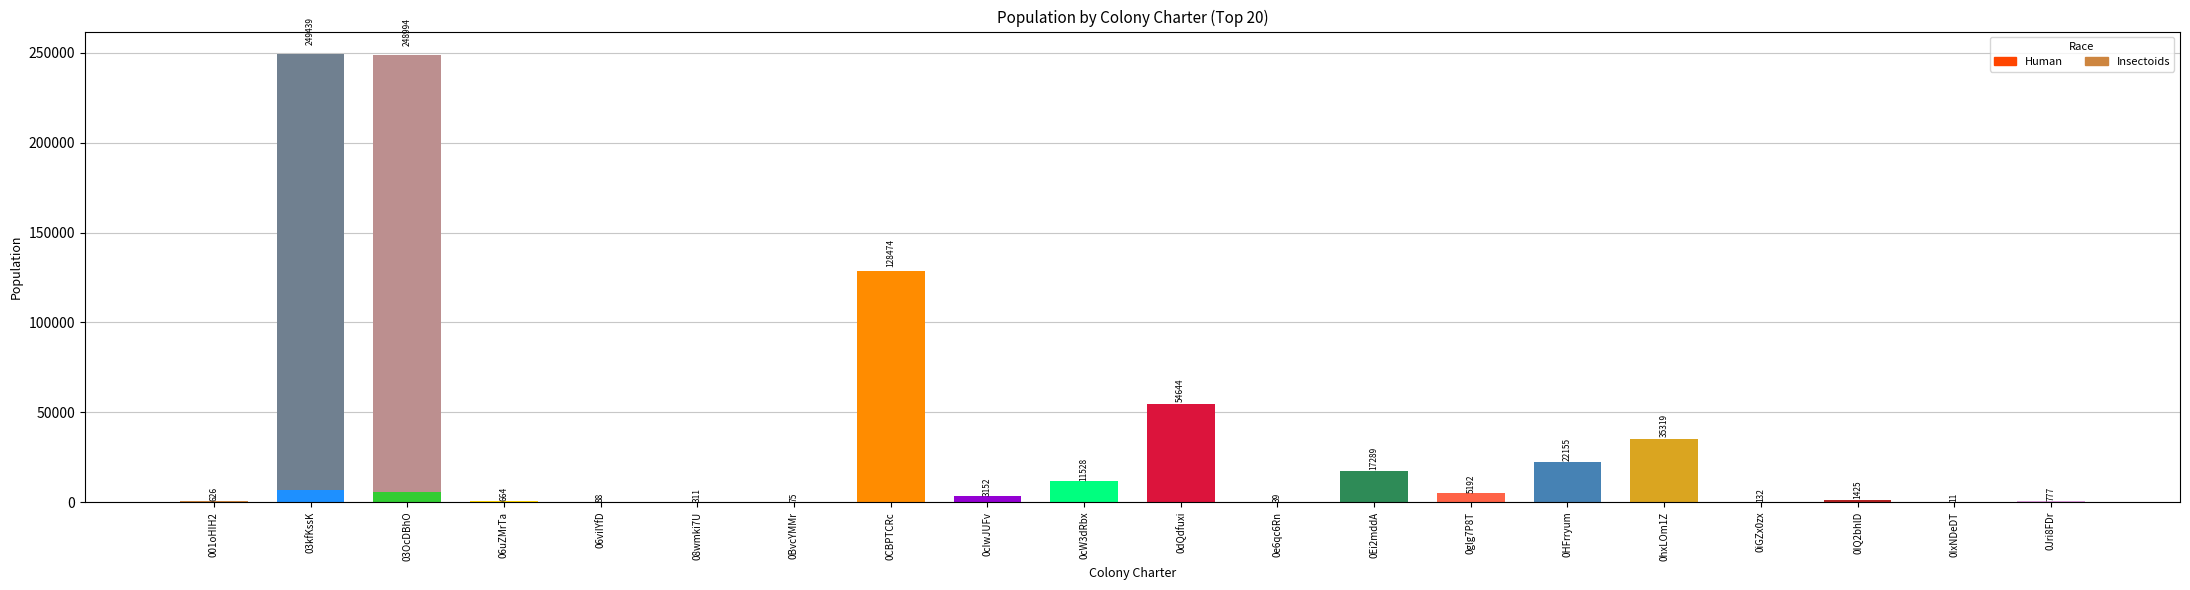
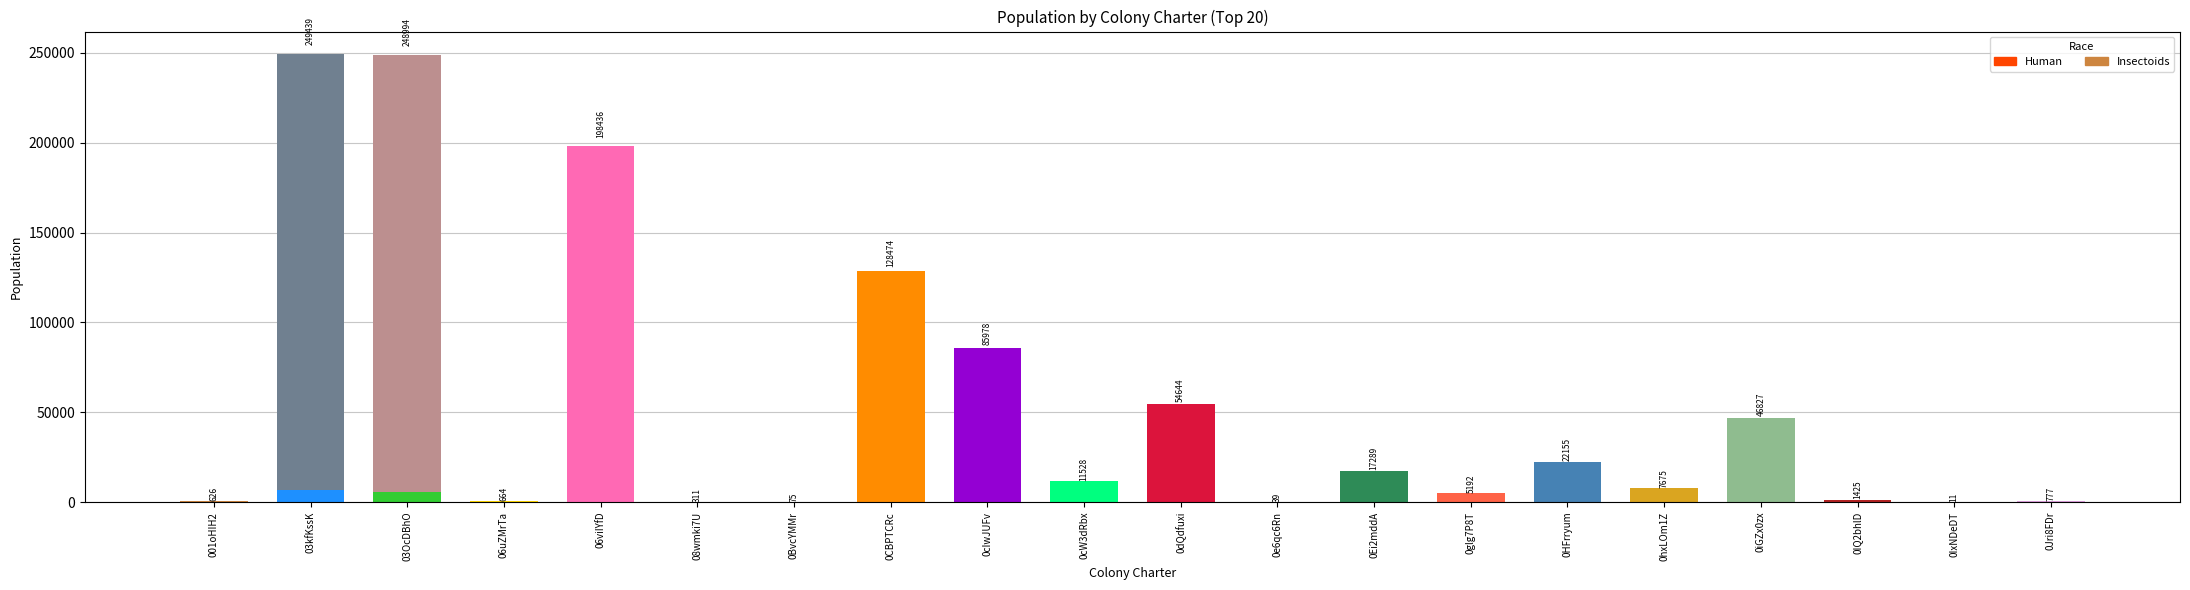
06viIYfD: 88 -> 198436
0cIwJUFv: 3152 -> 85978
0hxLOm1Z: 35319 -> 7675
0iGZx0zx: 132 -> 46827
